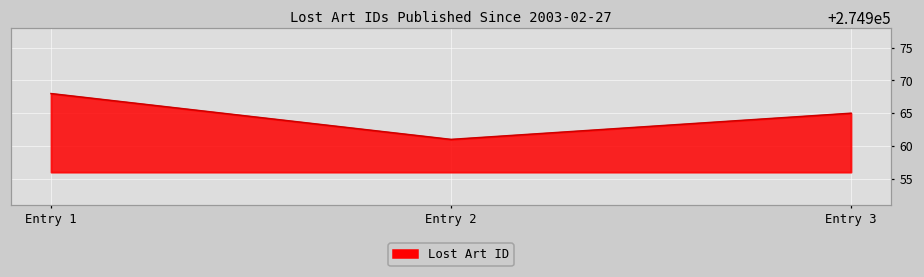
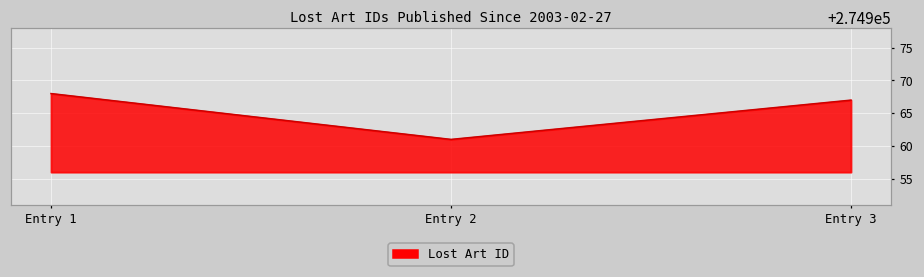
Entry 3: 274965 -> 274967
